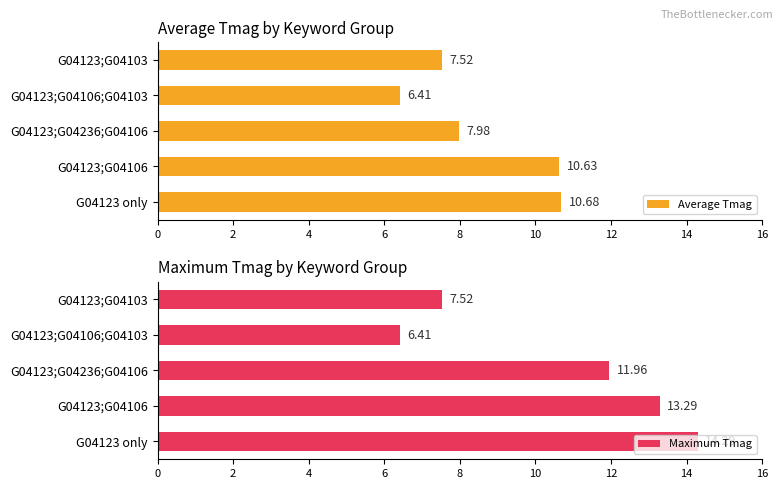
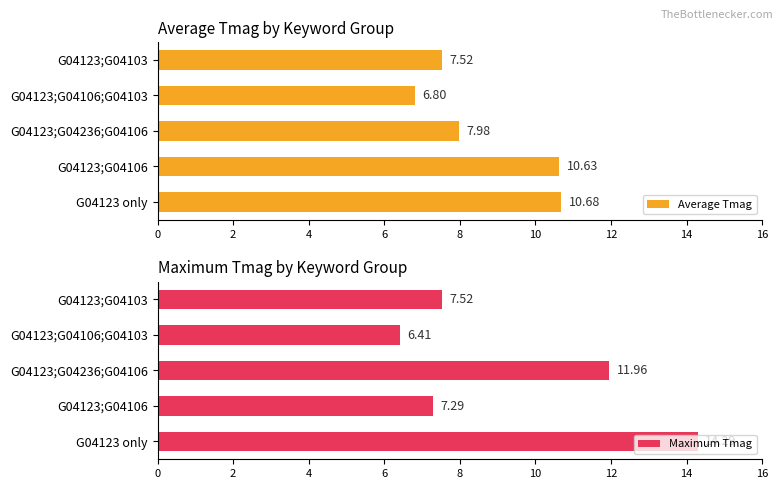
Average Tmag by Keyword Group, G04123;G04106;G04103: 6.41 -> 6.80
Maximum Tmag by Keyword Group, G04123;G04106: 13.29 -> 7.29
